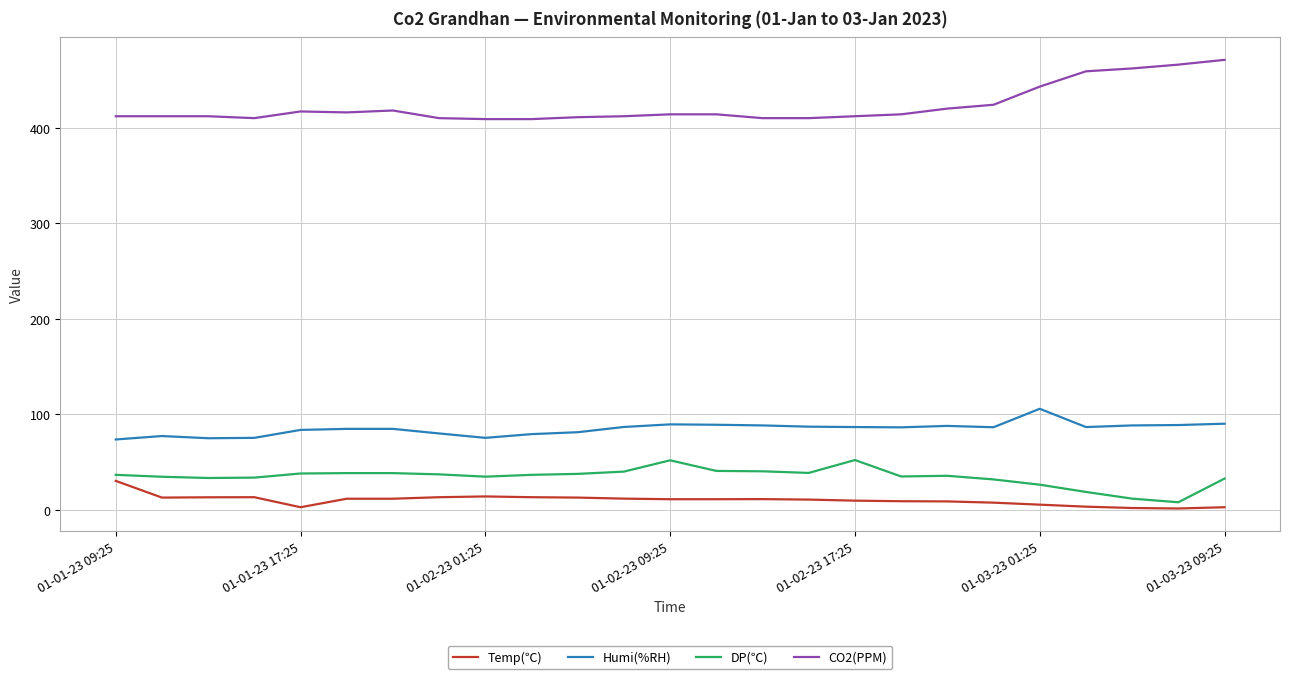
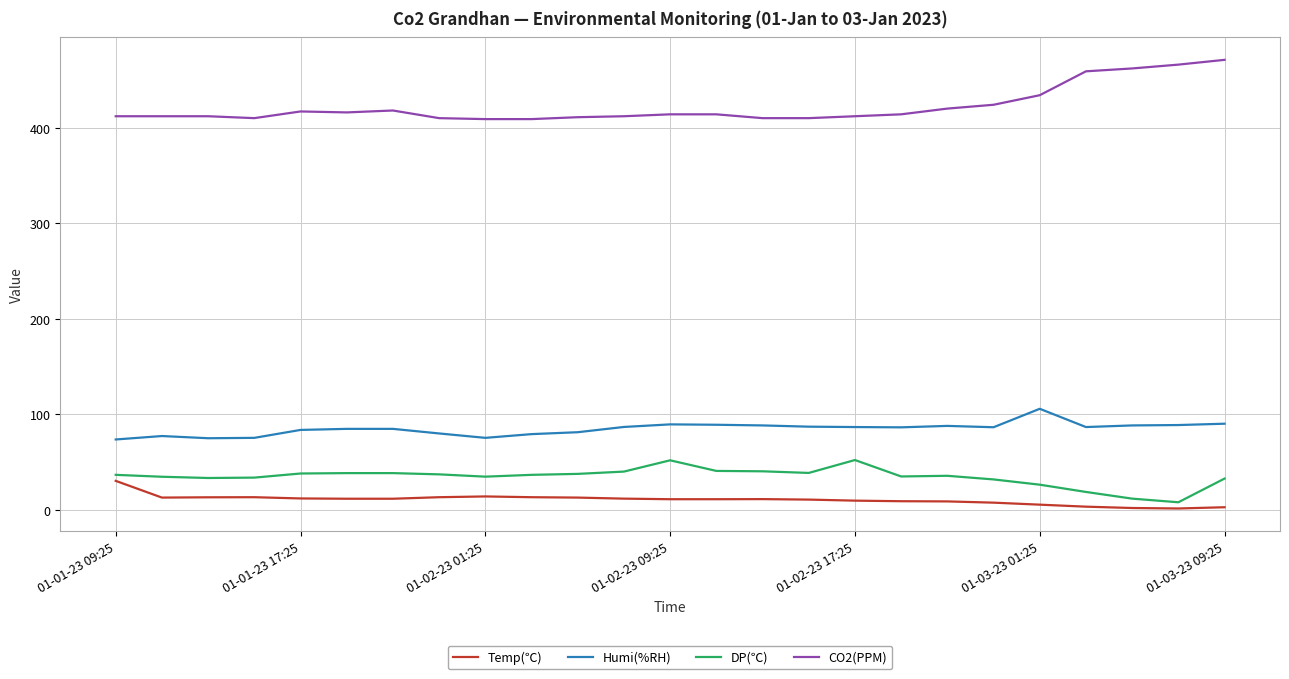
Temp(℃), 01-01-23 17:25: 0 -> 10
CO2(PPM), 01-03-23 01:25: 440 -> 430
